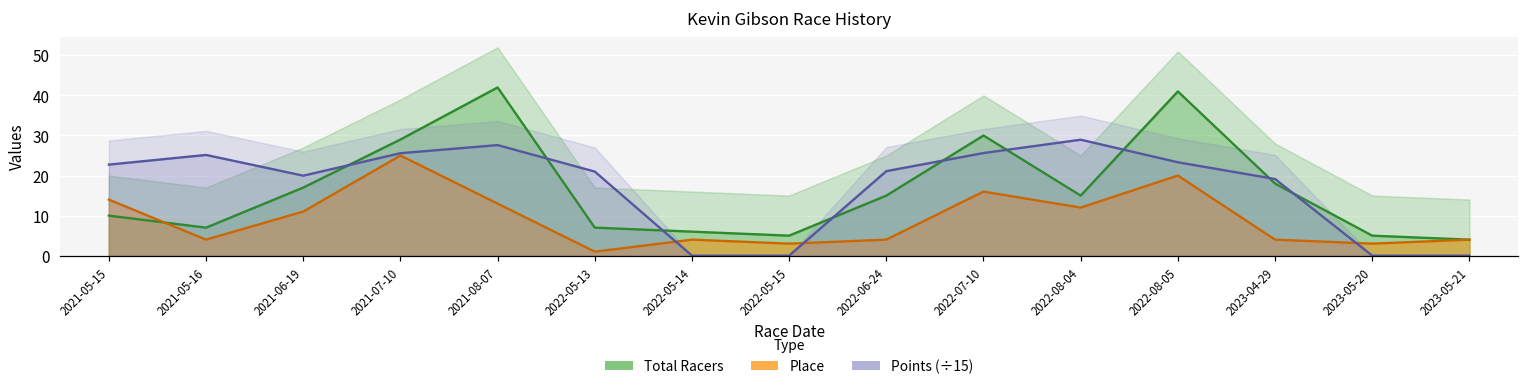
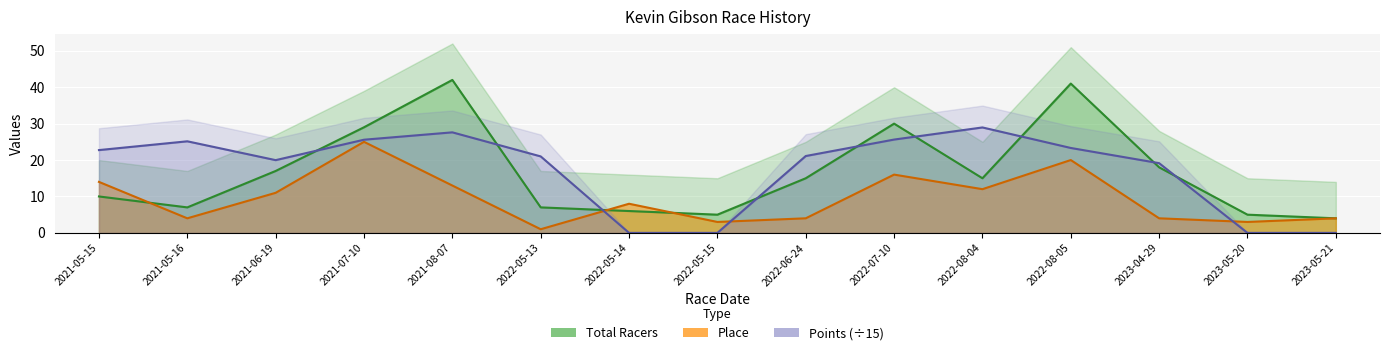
Place, 2022-05-14: 4 -> 8
